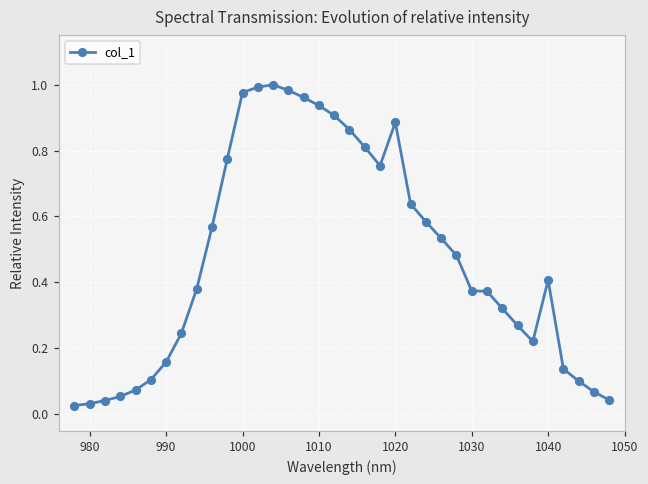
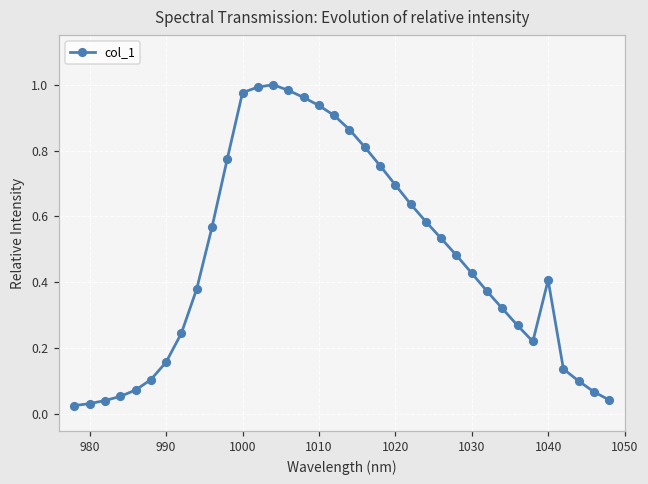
1020: 0.89 -> 0.70
1030: 0.37 -> 0.43
